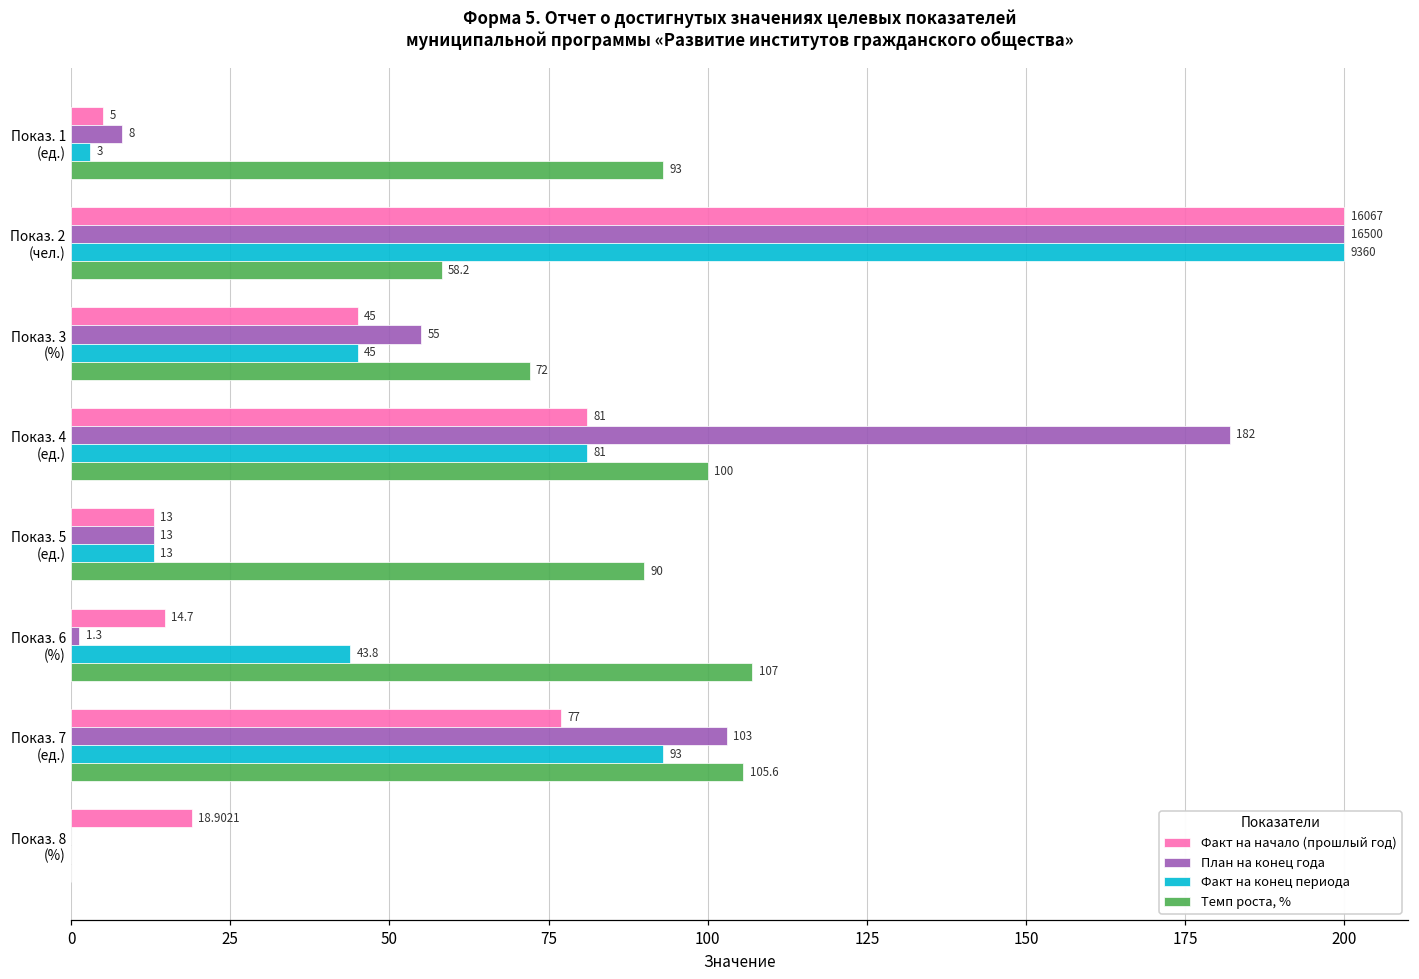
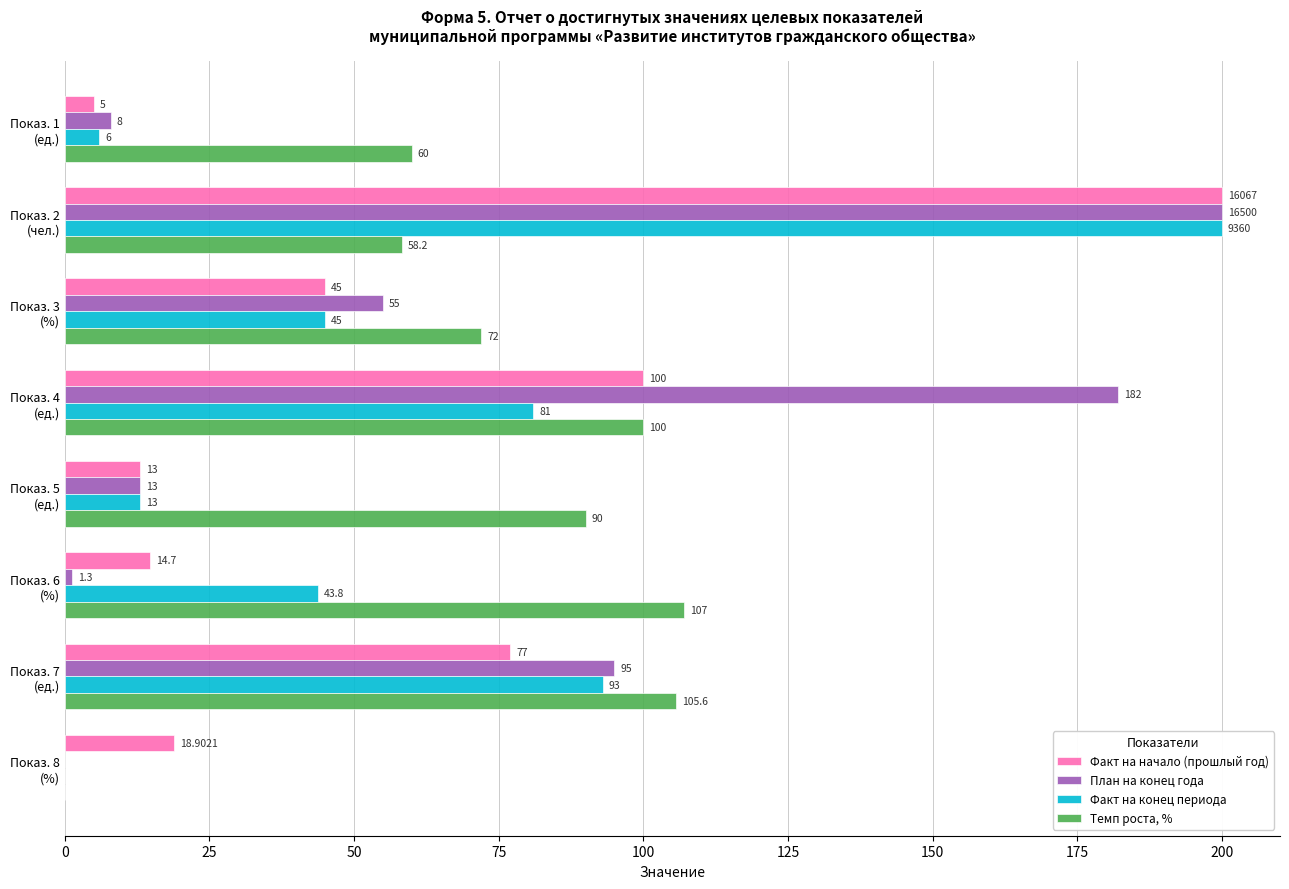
Факт на конец периода, Показ. 1 (ед.): 3 -> 6
Темп роста, %, Показ. 1 (ед.): 93 -> 60
Факт на начало (прошлый год), Показ. 4 (ед.): 81 -> 100
План на конец года, Показ. 7 (ед.): 103 -> 95
